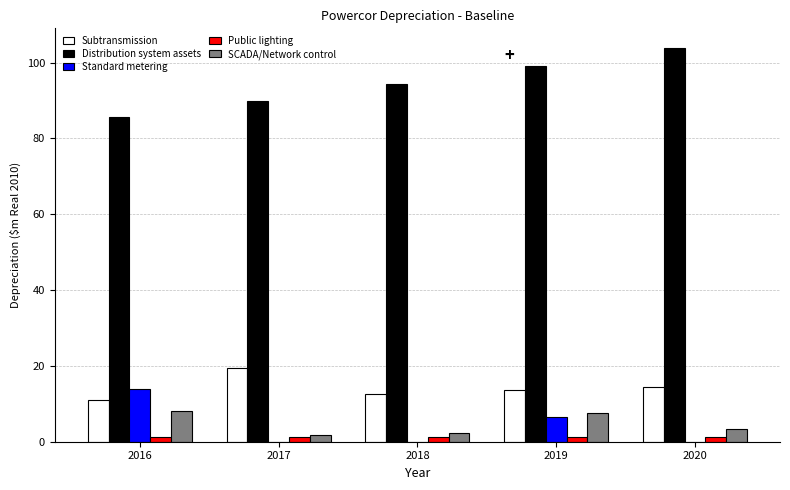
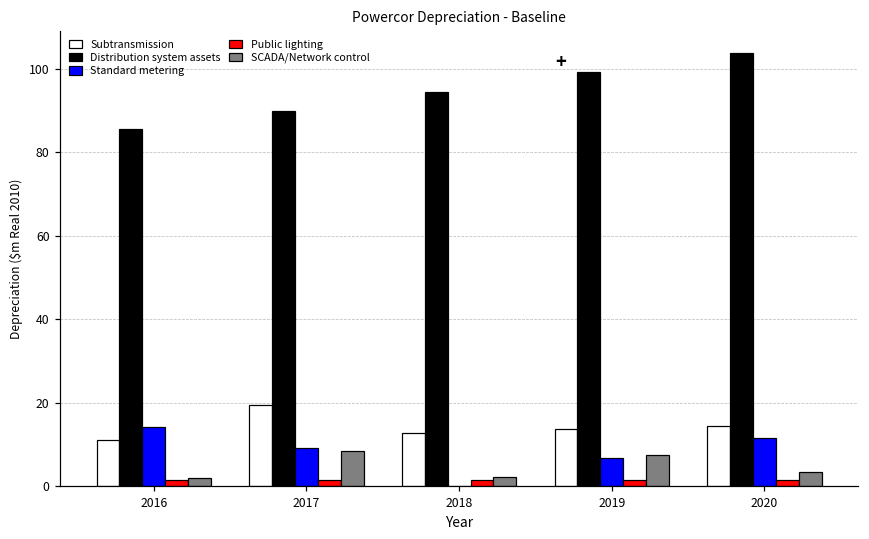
SCADA/Network control, 2016: 8 -> 2
Standard metering, 2017: 0 -> 9
SCADA/Network control, 2017: 2 -> 8
Standard metering, 2020: 0 -> 12
